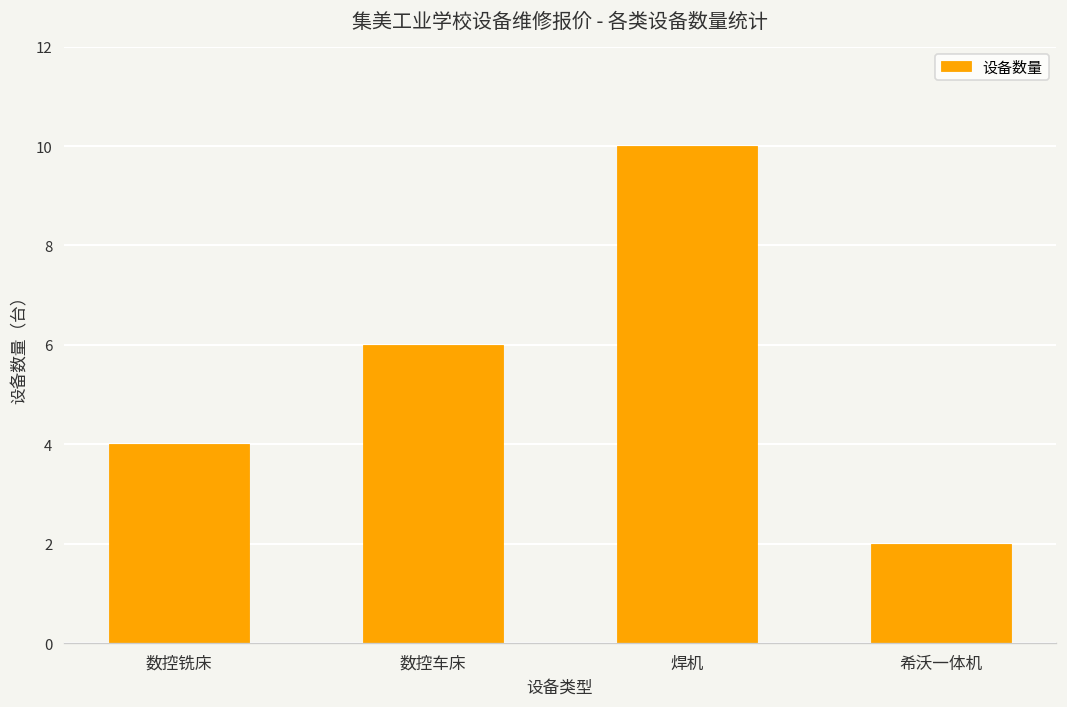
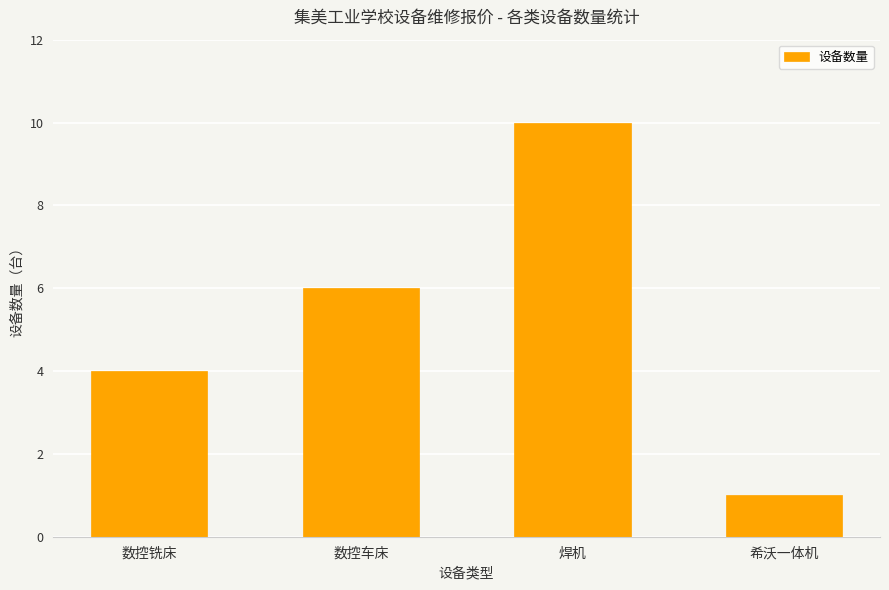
希沃一体机: 2 -> 1
